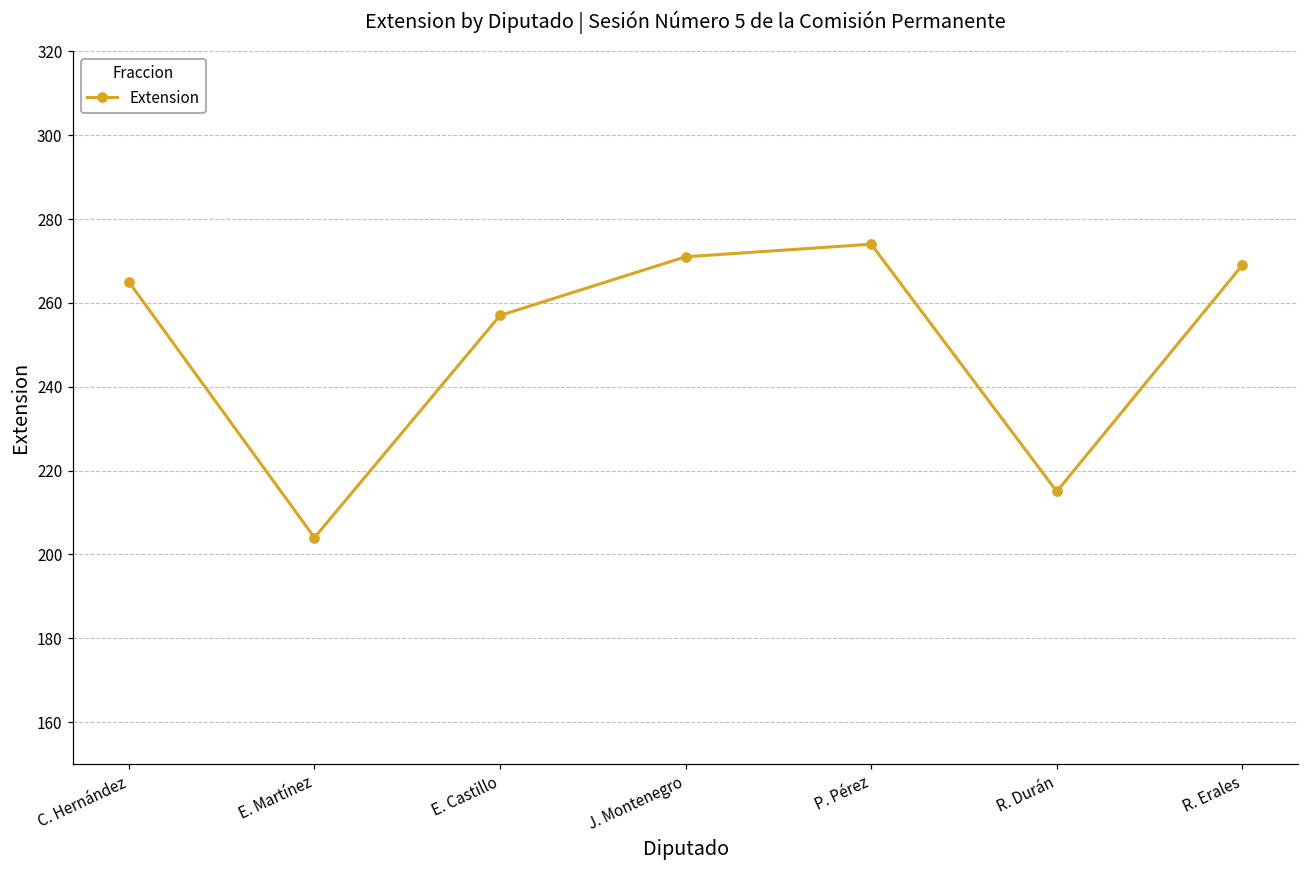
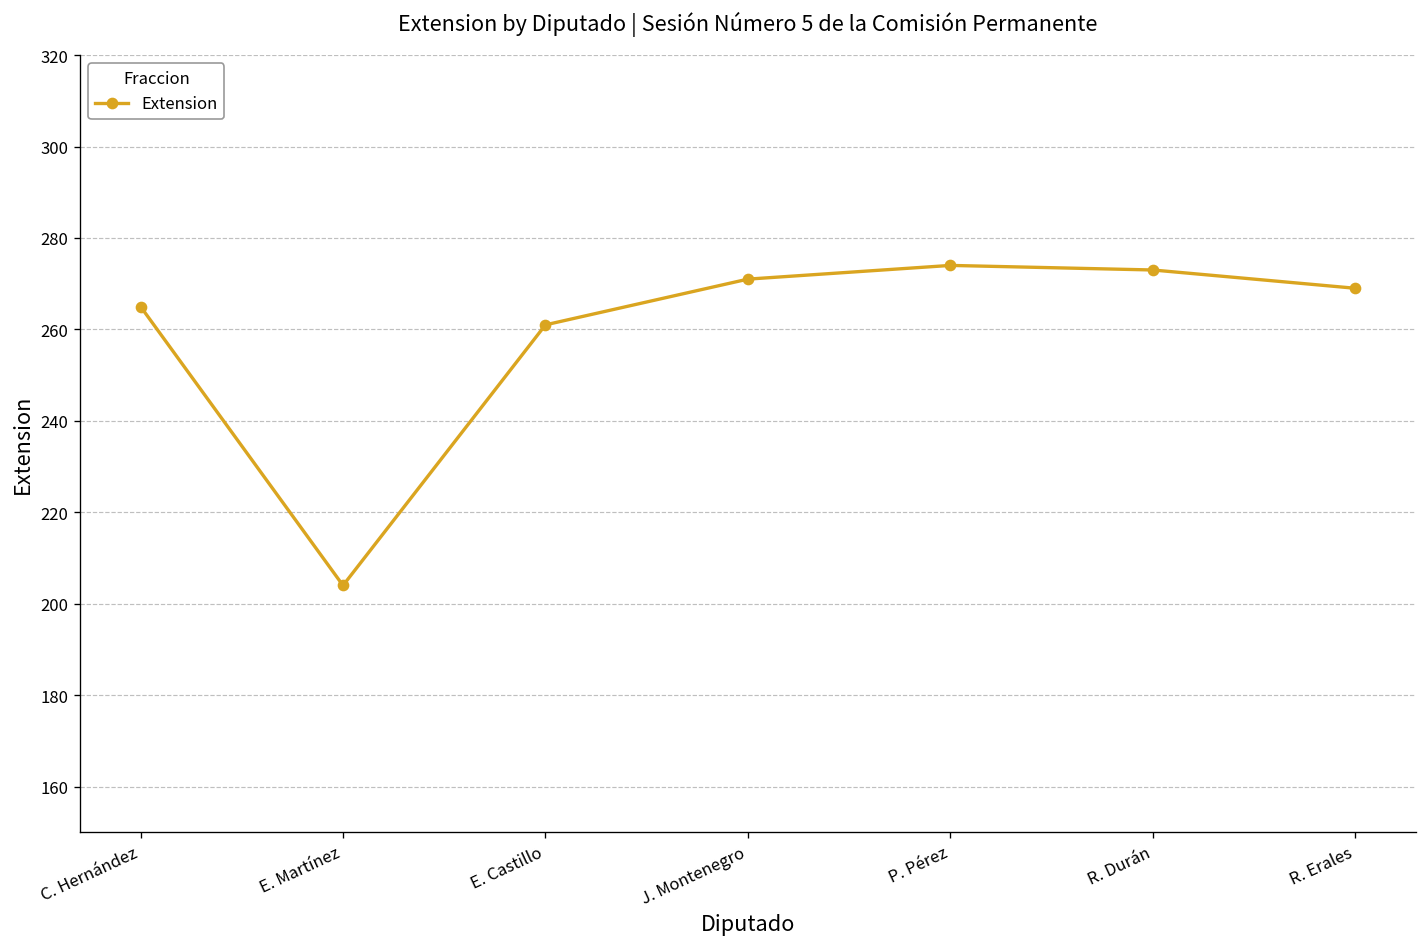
E. Castillo: 257 -> 261
R. Durán: 215 -> 273
